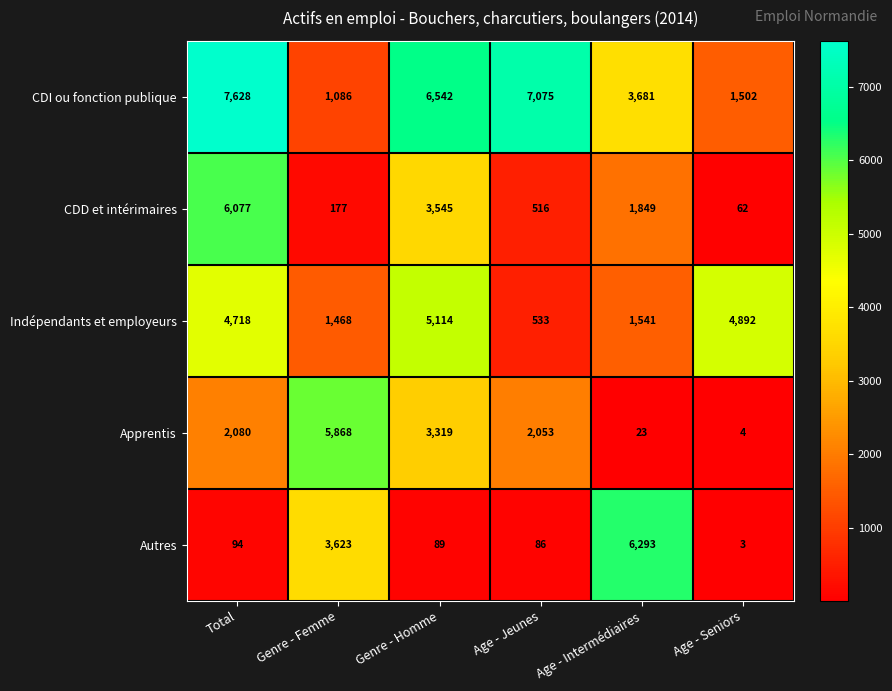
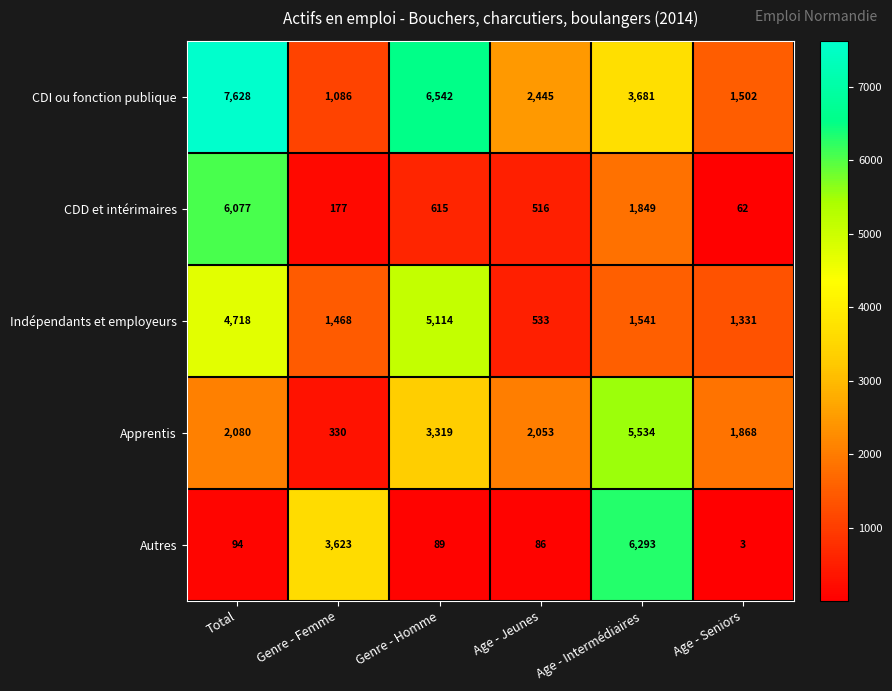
CDI ou fonction publique, Age - Jeunes: 7,075 -> 2,445
CDD et intérimaires, Genre - Homme: 3,545 -> 615
Indépendants et employeurs, Age - Seniors: 4,892 -> 1,331
Apprentis, Genre - Femme: 5,868 -> 330
Apprentis, Age - Intermédiaires: 23 -> 5,534
Apprentis, Age - Seniors: 4 -> 1,868
